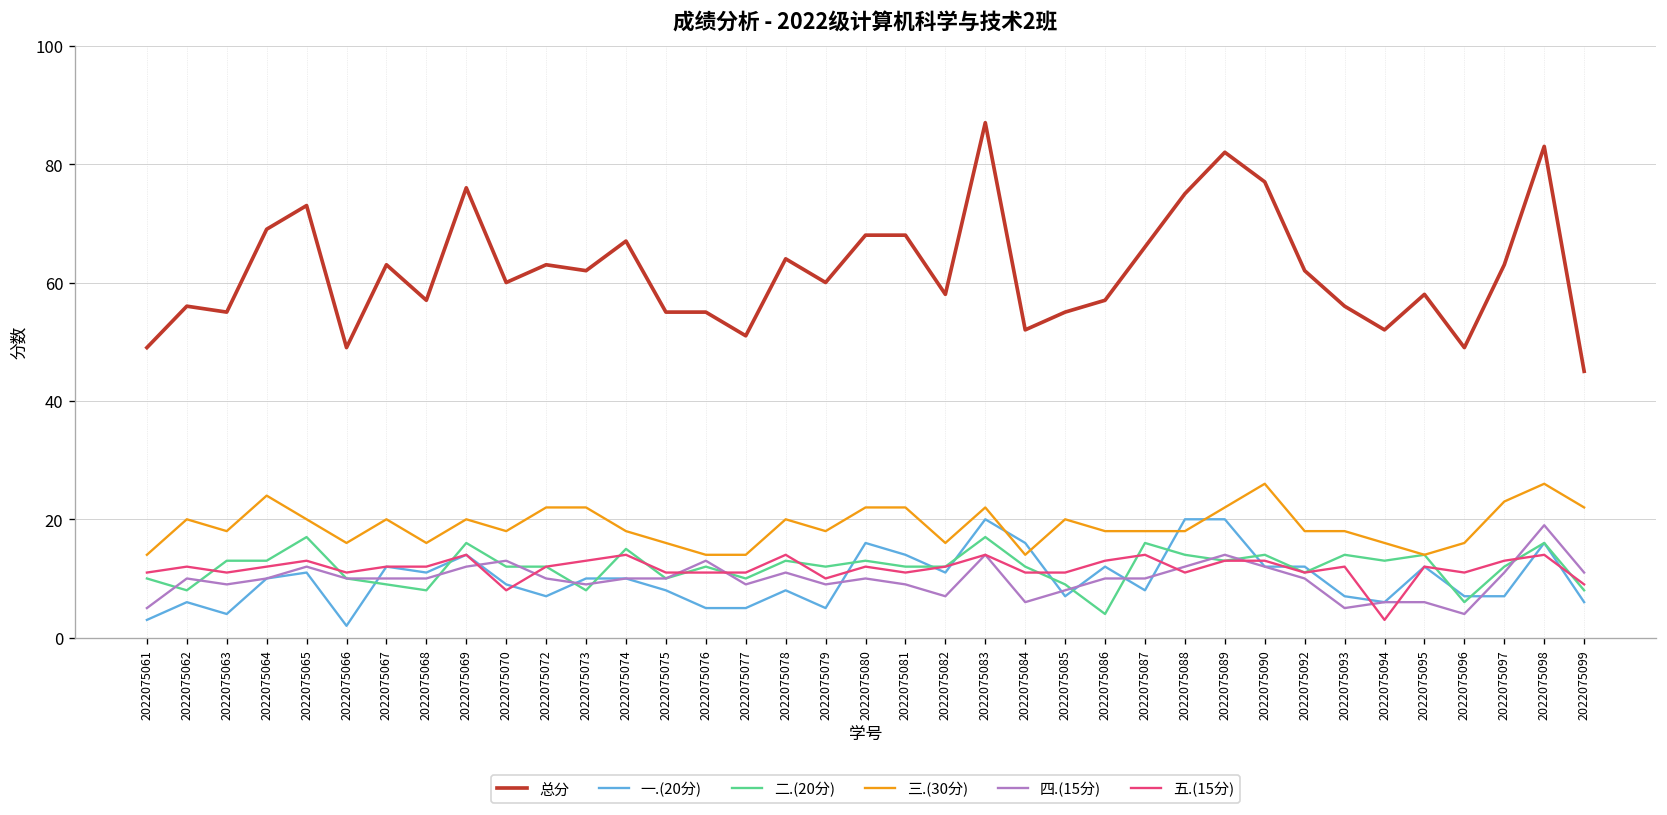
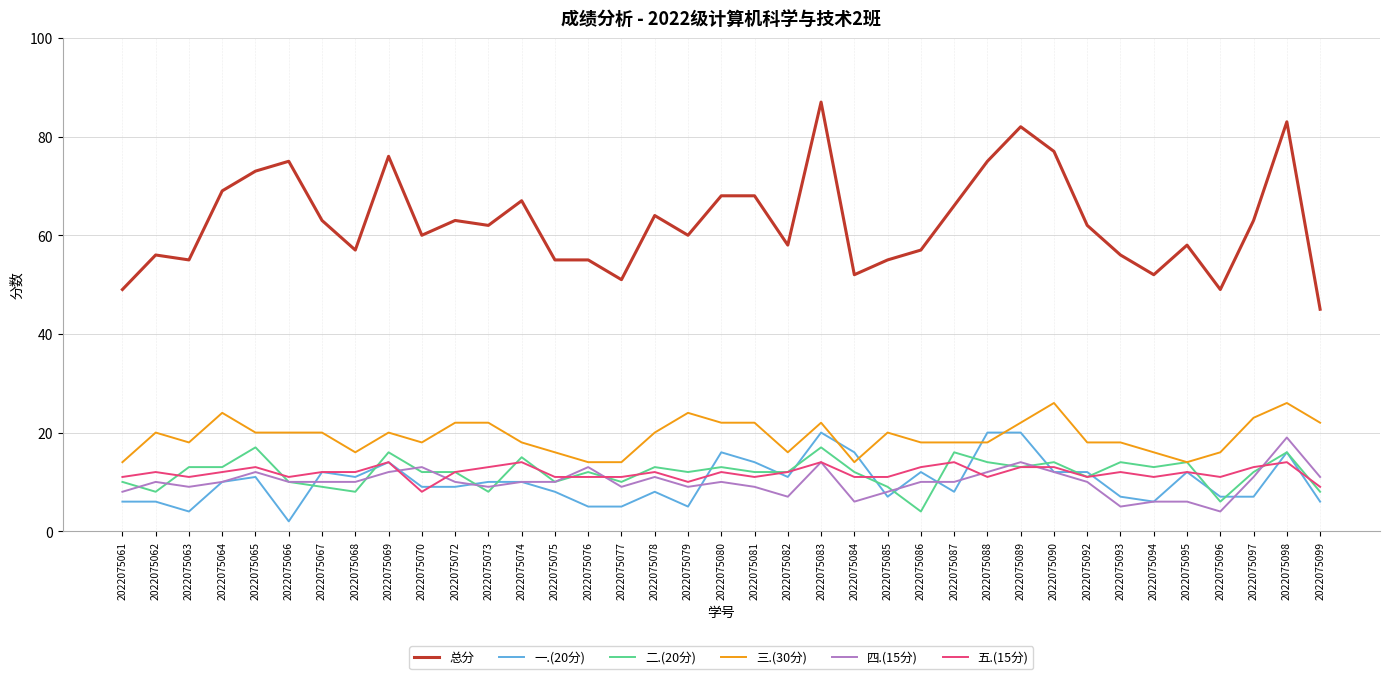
一.(20分), 2022075061: 3 -> 6
四.(15分), 2022075061: 5 -> 8
总分, 2022075066: 49 -> 75
三.(30分), 2022075066: 16 -> 20
一.(20分), 2022075072: 7 -> 9
五.(15分), 2022075078: 14 -> 12
三.(30分), 2022075079: 18 -> 24
五.(15分), 2022075094: 3 -> 11
